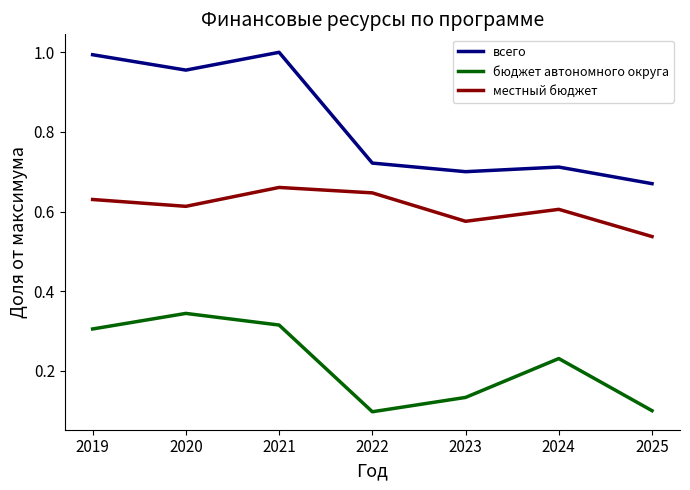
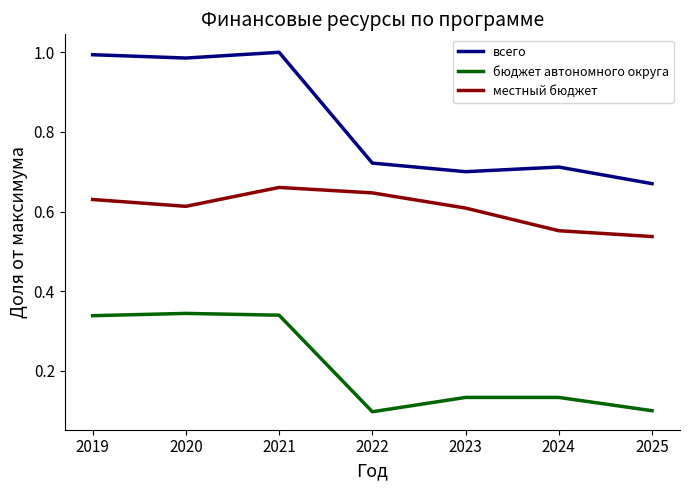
бюджет автономного округа, 2019: 0.30 -> 0.34
всего, 2020: 0.96 -> 0.99
бюджет автономного округа, 2021: 0.31 -> 0.34
местный бюджет, 2023: 0.58 -> 0.61
бюджет автономного округа, 2024: 0.23 -> 0.13
местный бюджет, 2024: 0.61 -> 0.55
